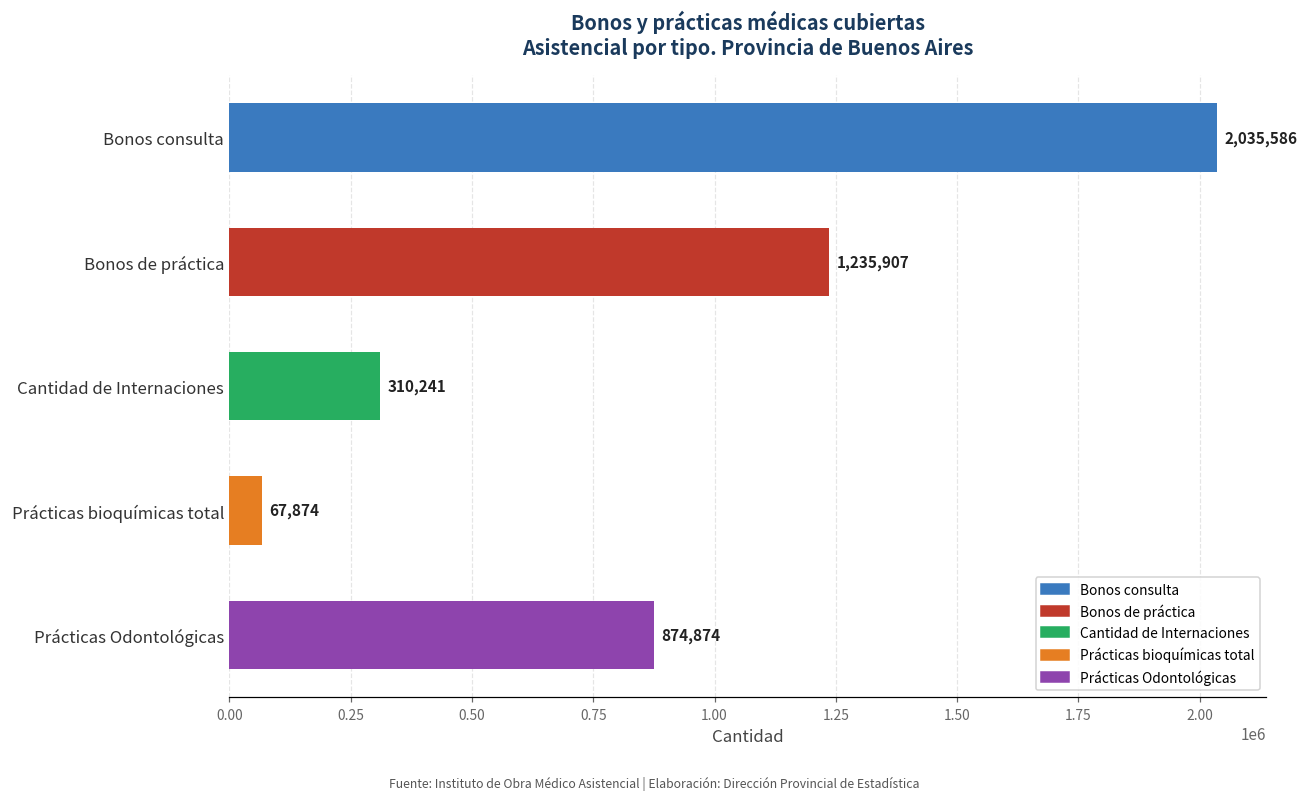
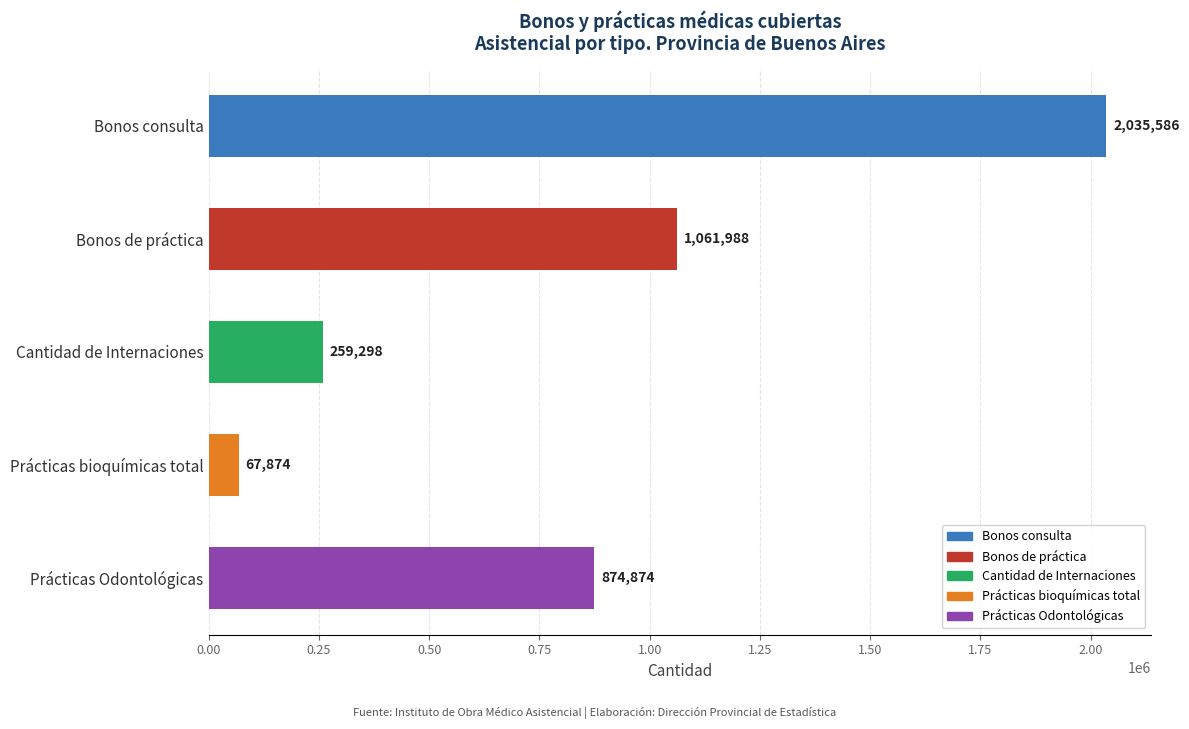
Bonos de práctica: 1,235,907 -> 1,061,988
Cantidad de Internaciones: 310,241 -> 259,298
